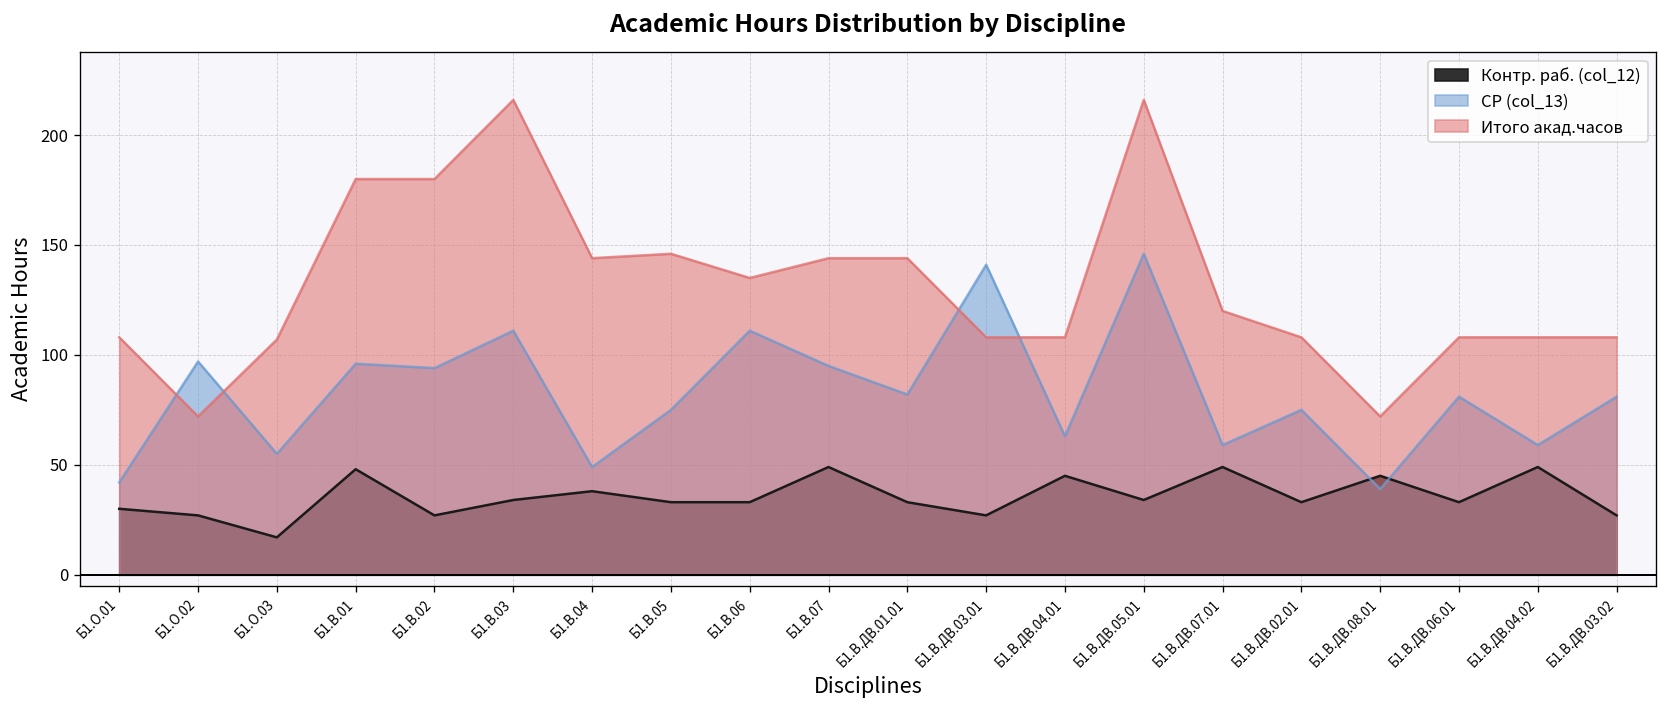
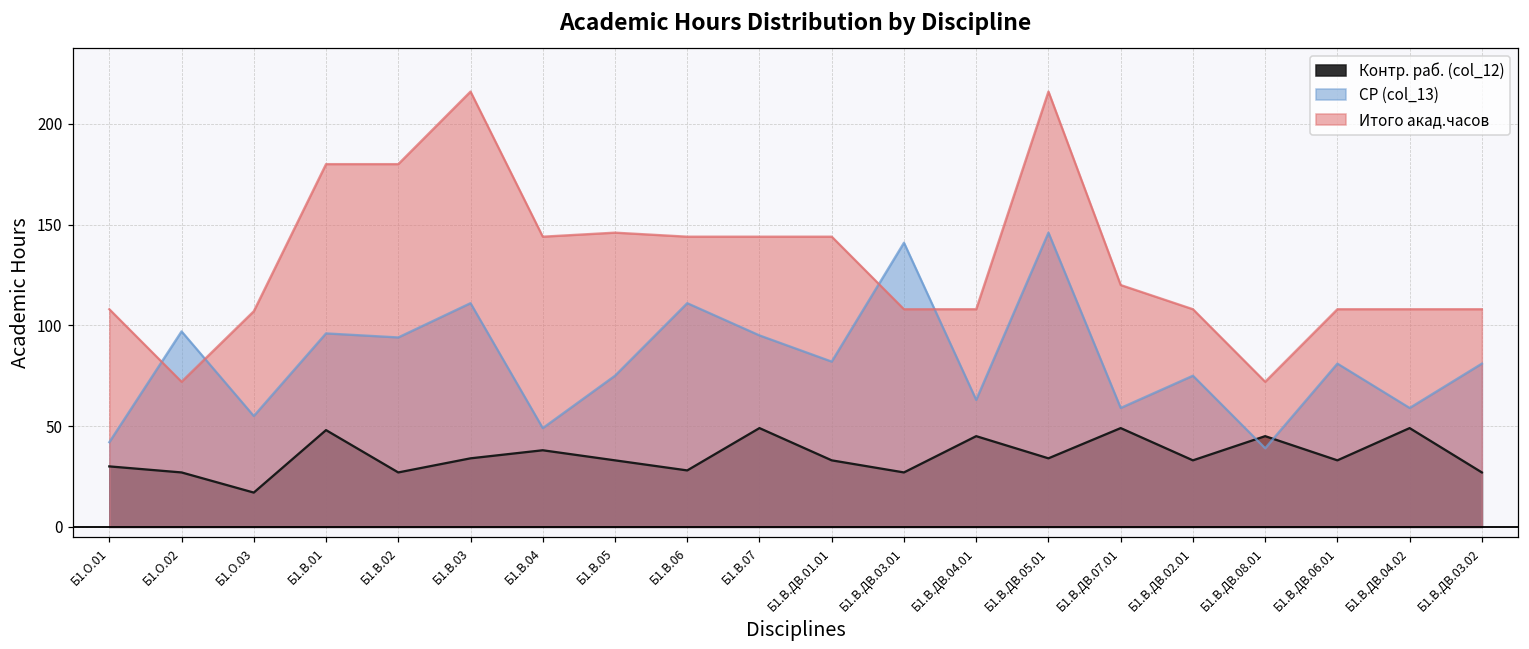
Контр. раб. (col_12), Б1.В.06: 33 -> 28
Итого акад.часов, Б1.В.06: 135 -> 144
